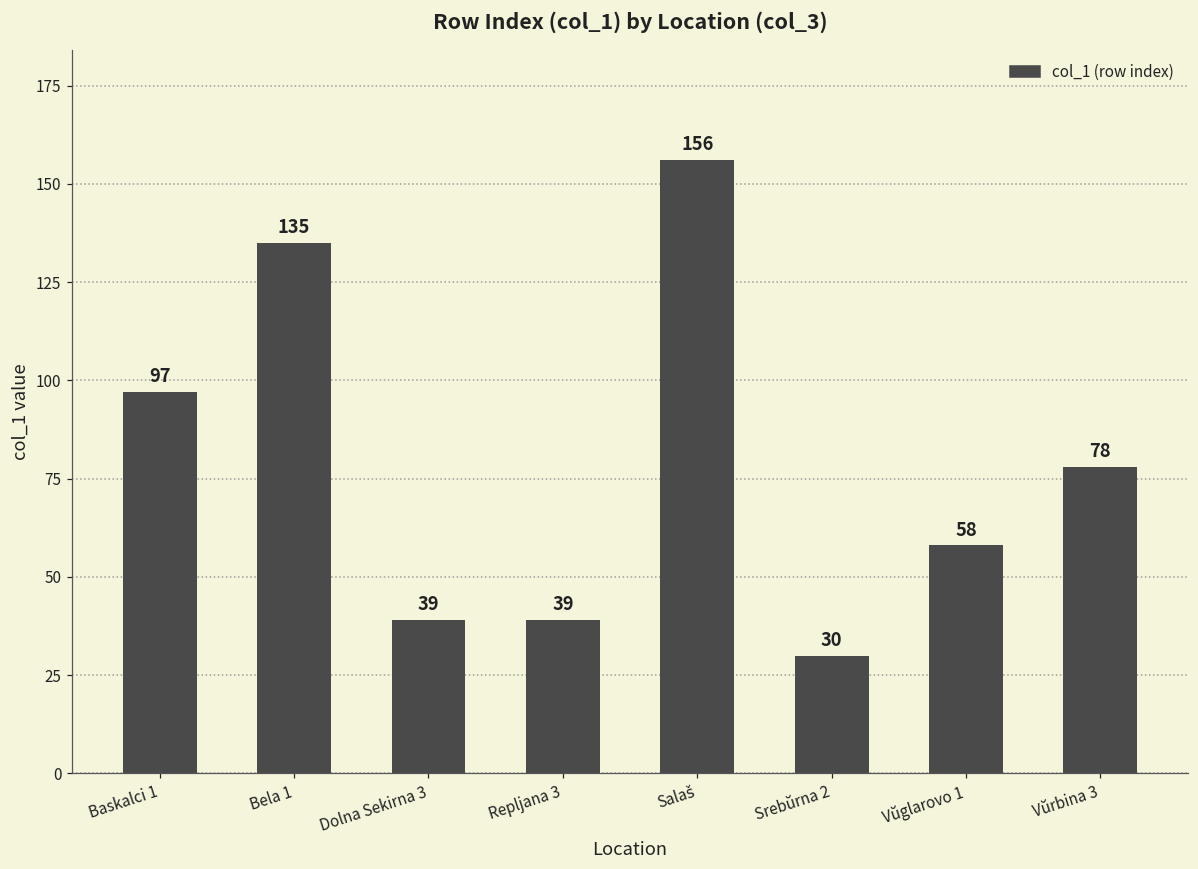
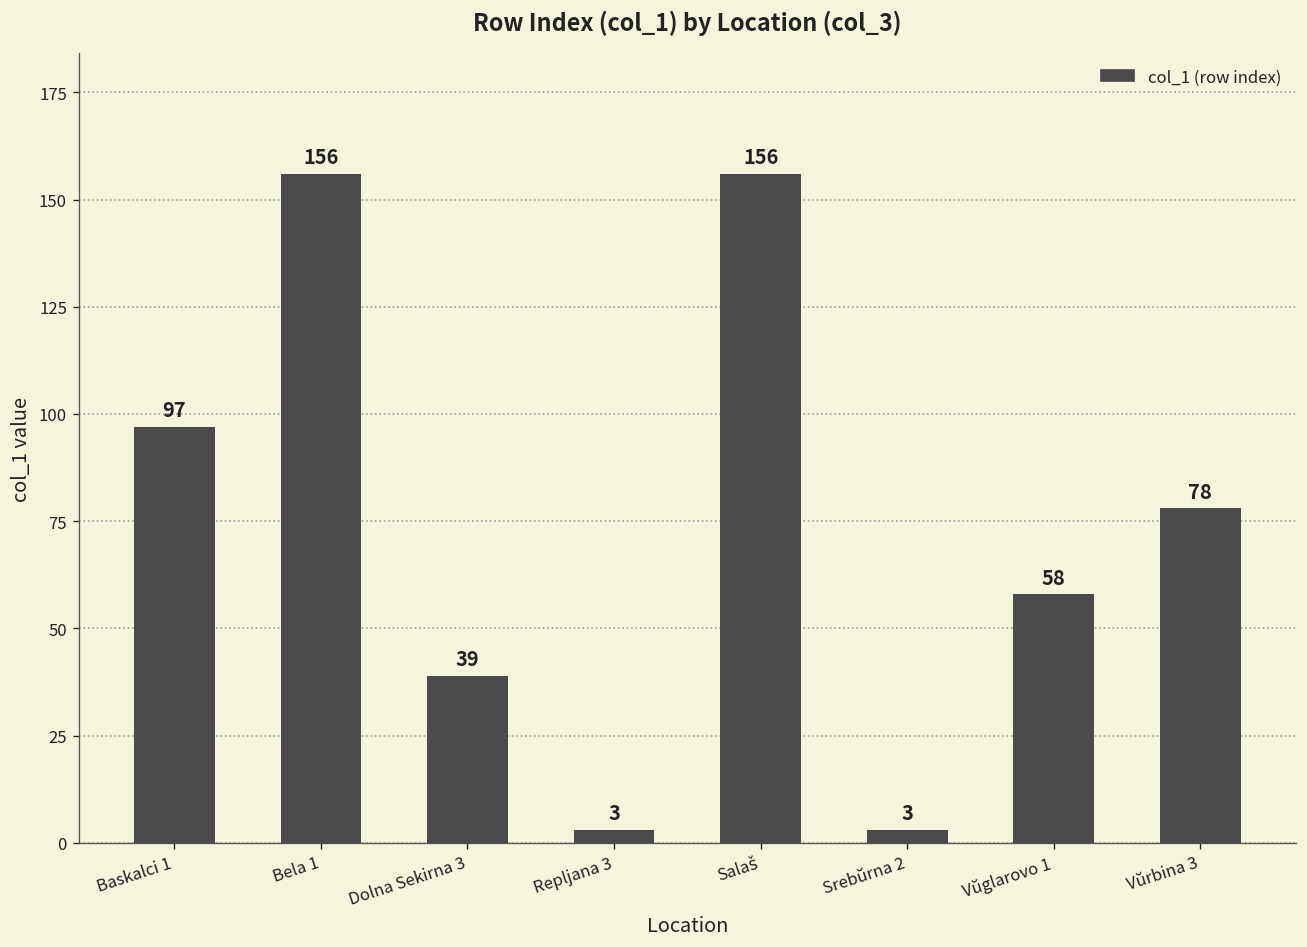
Bela 1: 135 -> 156
Repljana 3: 39 -> 3
Srebŭrna 2: 30 -> 3
